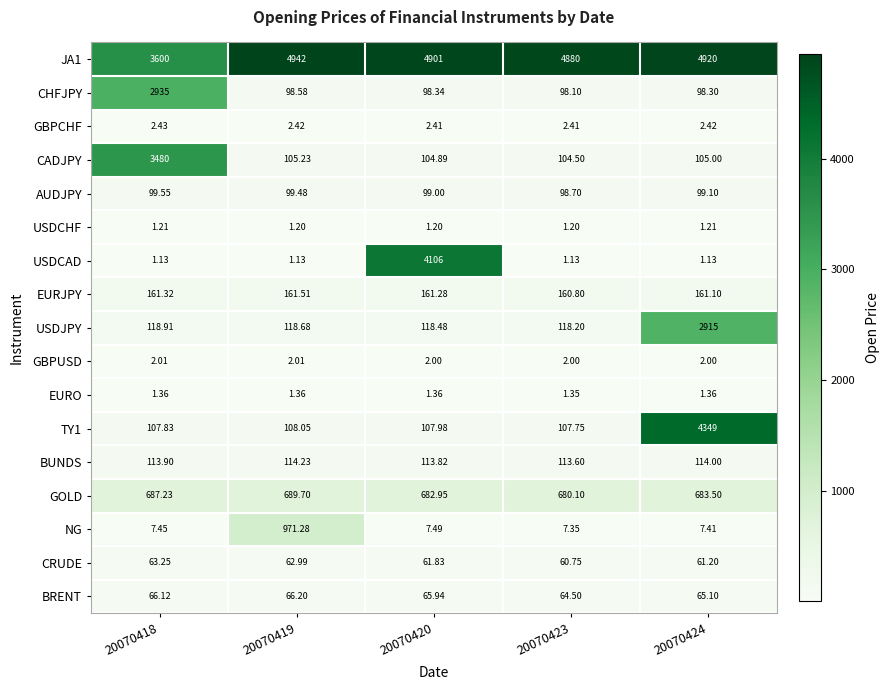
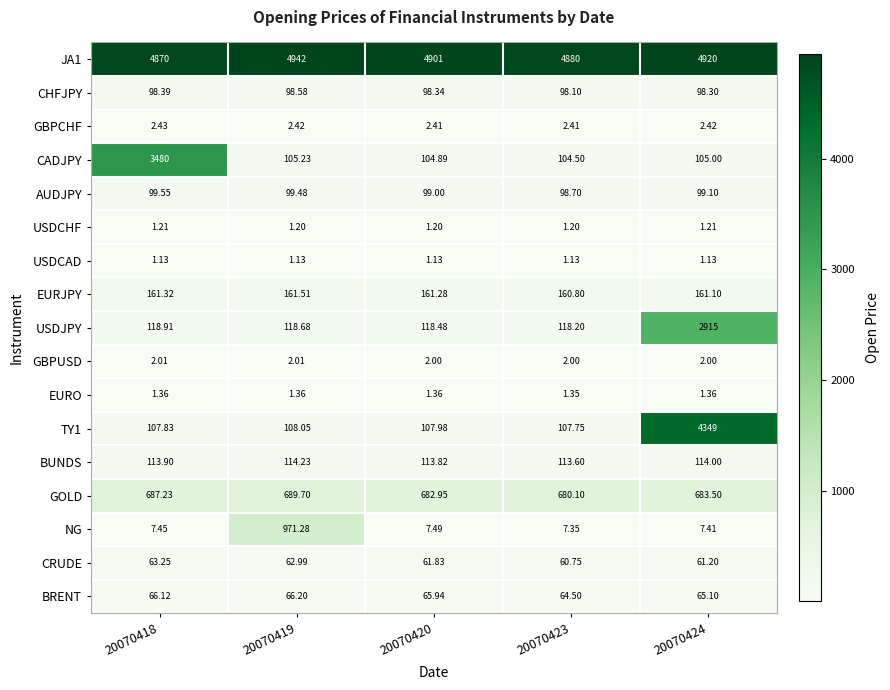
JA1, 20070418: 3600 -> 4870
CHFJPY, 20070418: 2935 -> 98.39
USDCAD, 20070420: 4106 -> 1.13
